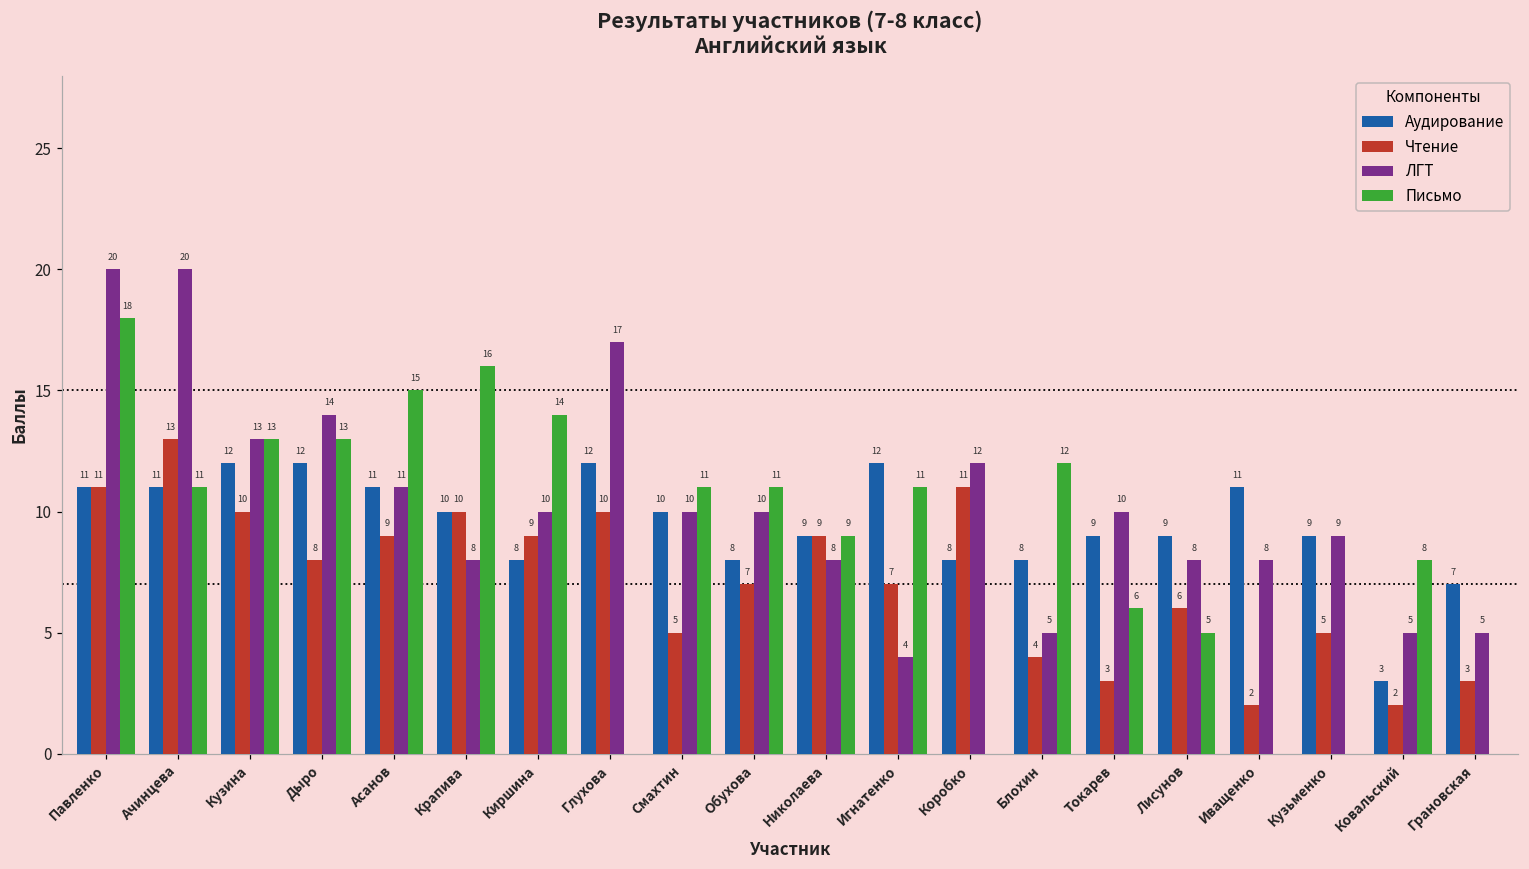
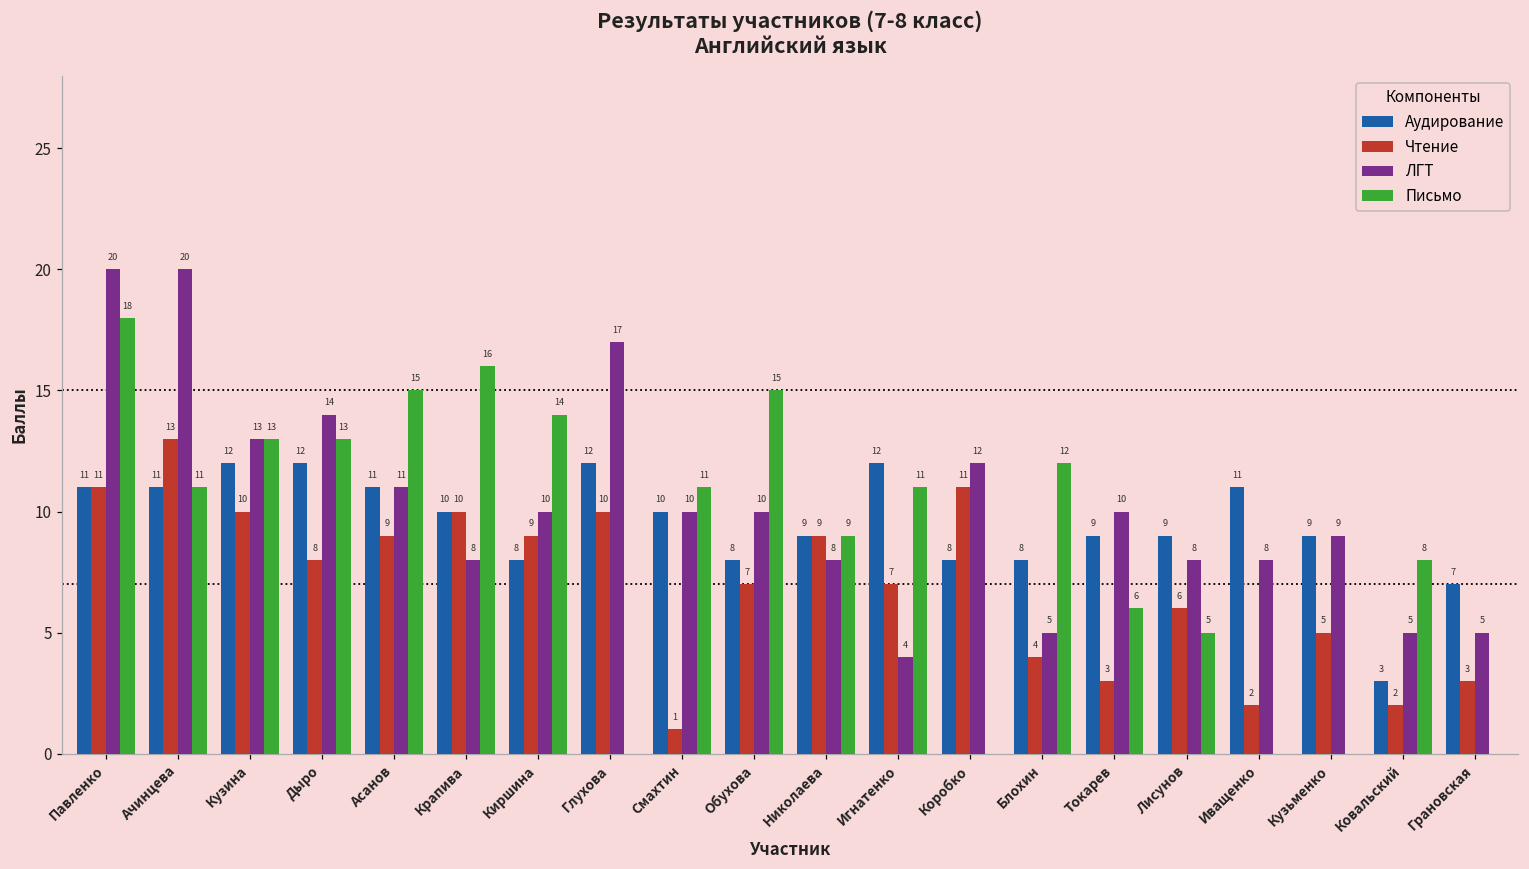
Чтение, Смахтин: 5 -> 1
Письмо, Обухова: 11 -> 15
